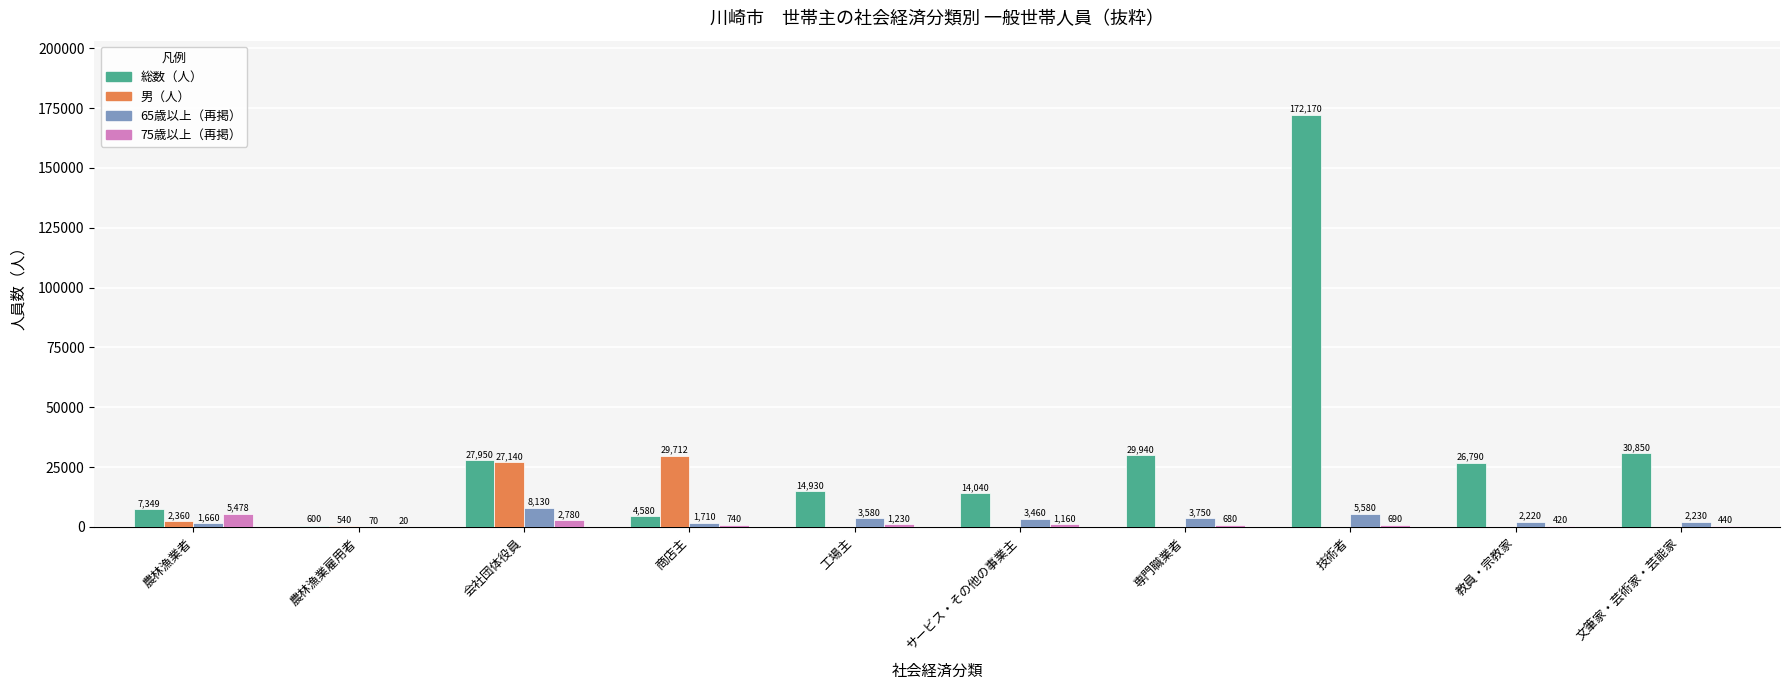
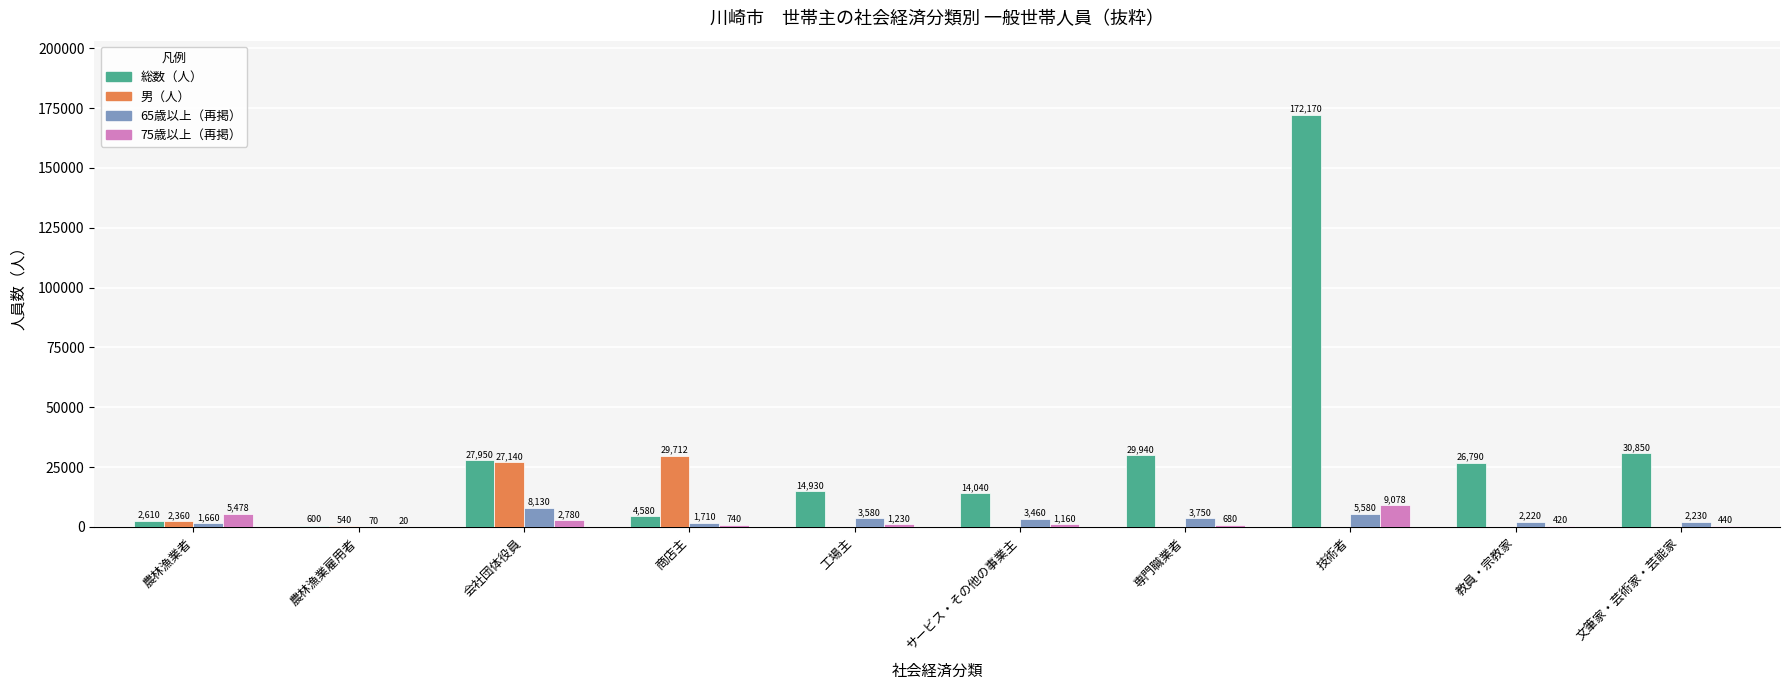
総数（人）, 農林漁業者: 7,349 -> 2,610
75歳以上（再掲）, 技術者: 690 -> 9,078
